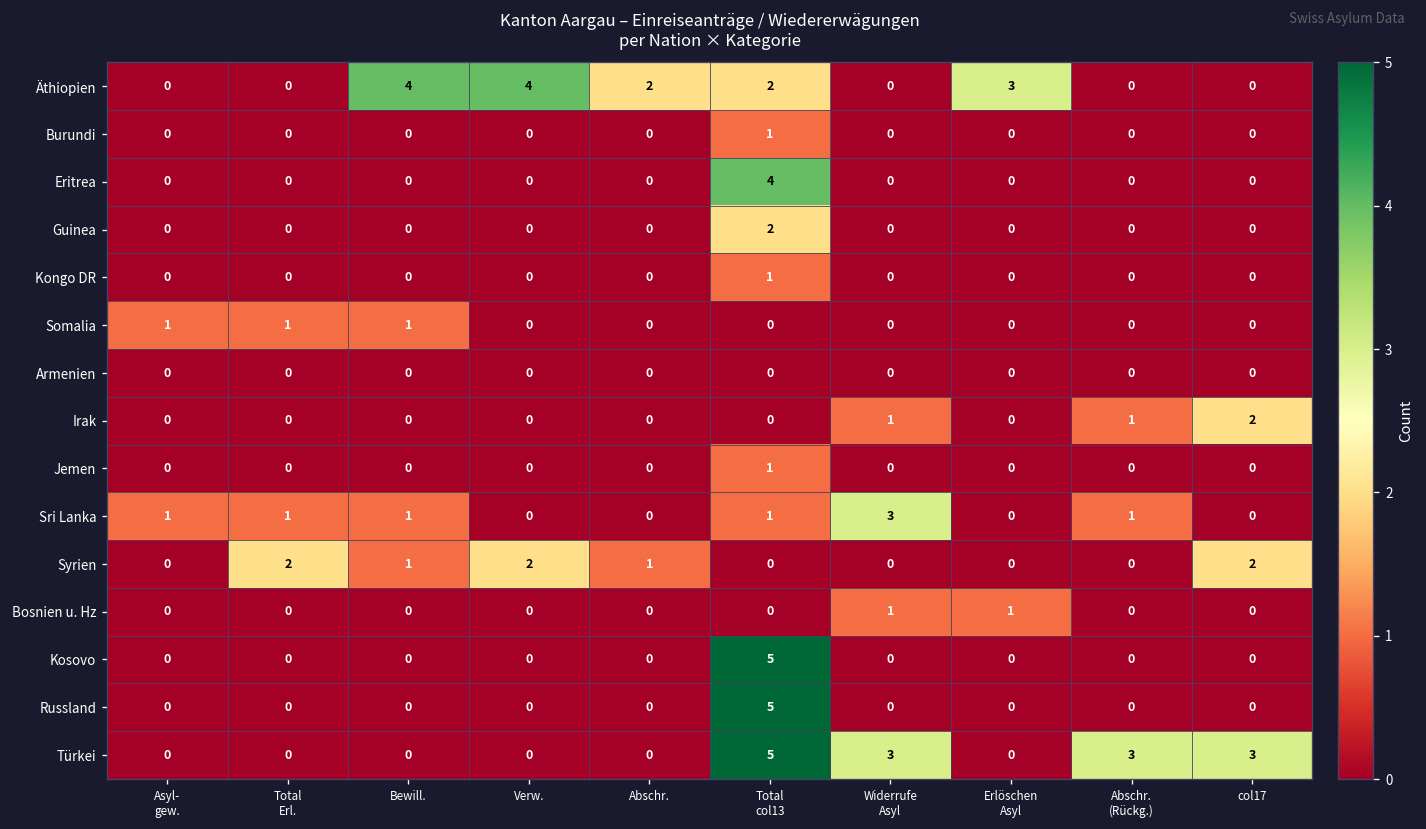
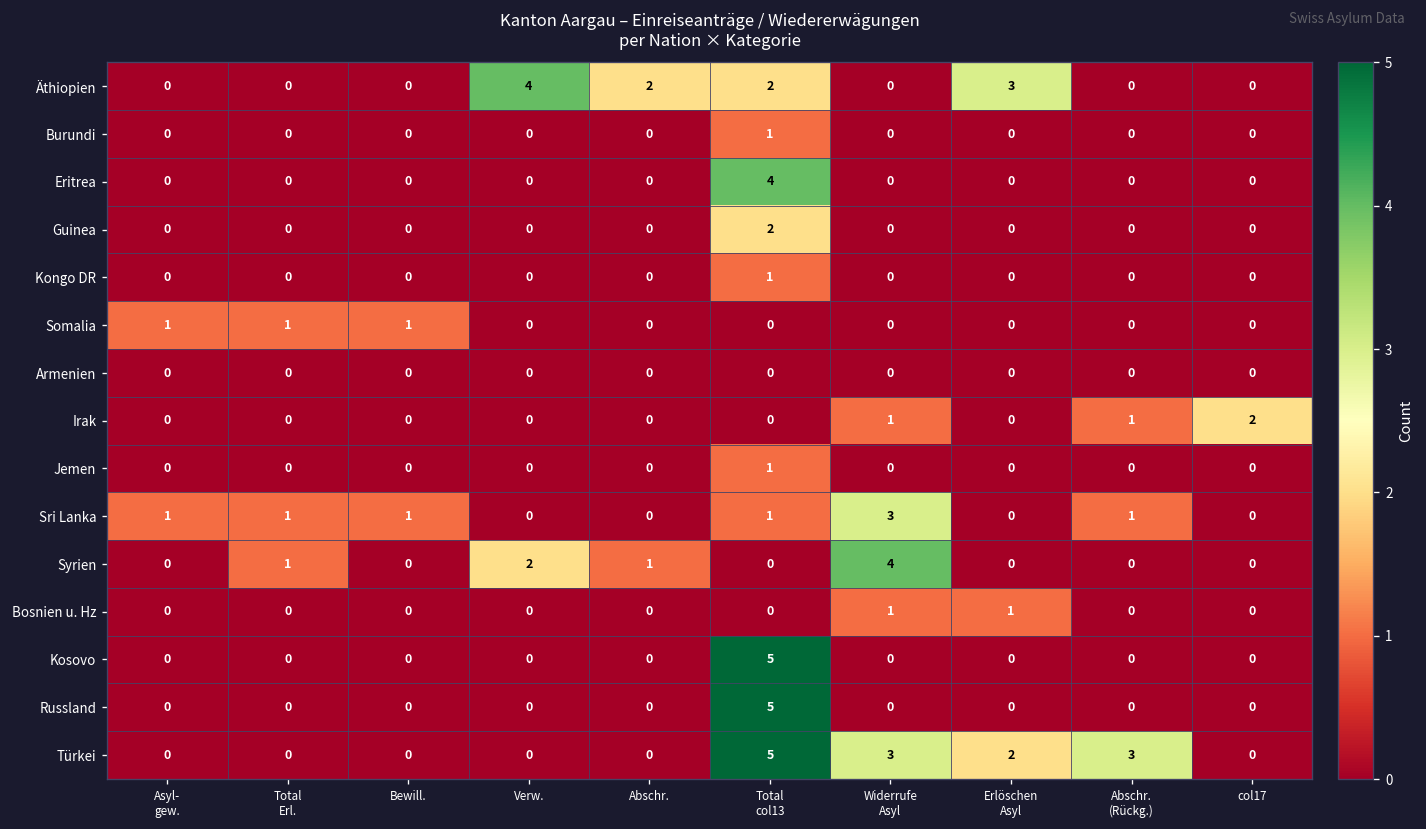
Äthiopien, Bewill.: 4 -> 0
Syrien, Total Erl.: 2 -> 1
Syrien, Bewill.: 1 -> 0
Syrien, Widerrufe Asyl: 0 -> 4
Syrien, col17: 2 -> 0
Türkei, Erlöschen Asyl: 0 -> 2
Türkei, col17: 3 -> 0
